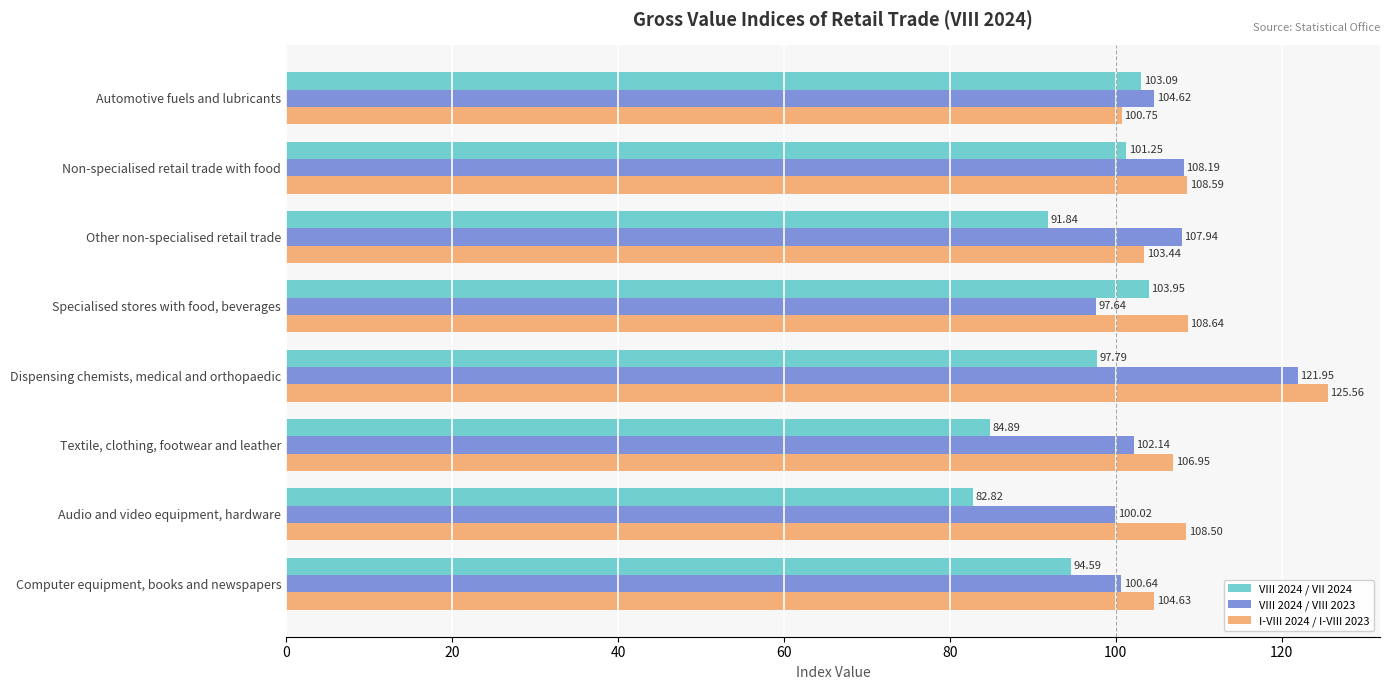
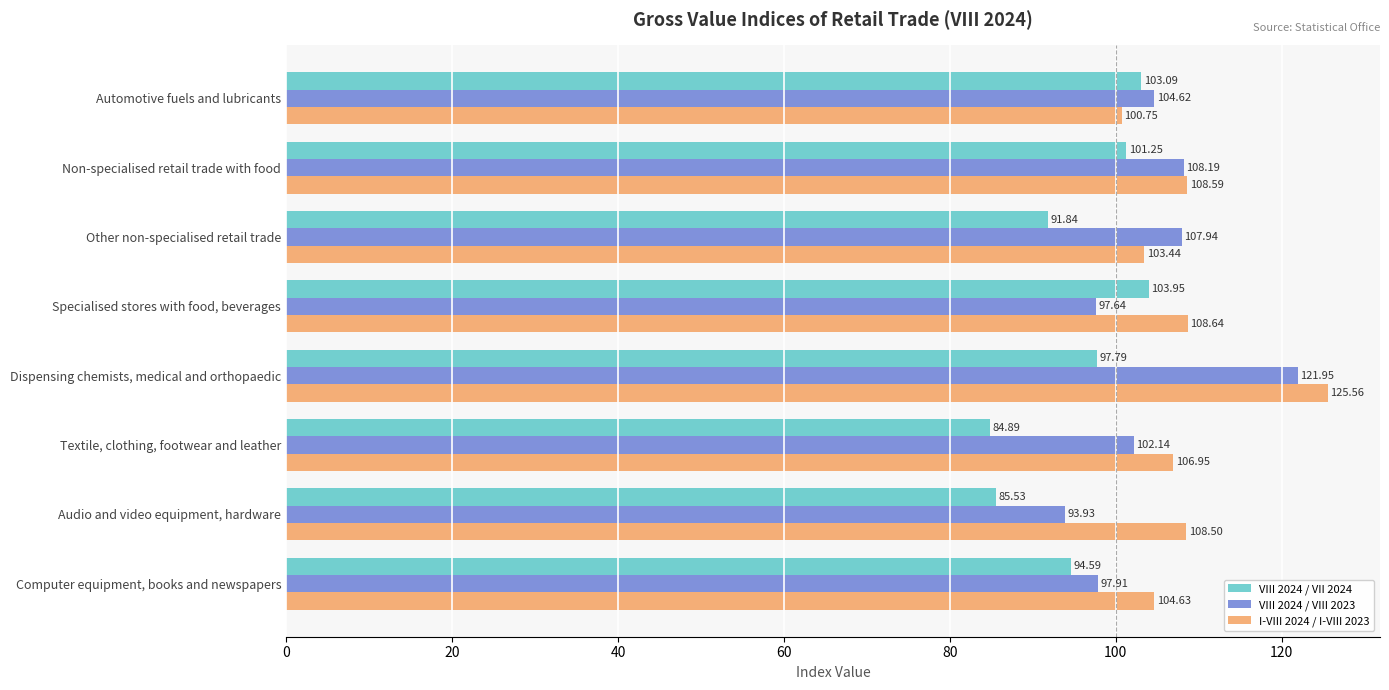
VIII 2024 / VII 2024, Audio and video equipment, hardware: 82.82 -> 85.53
VIII 2024 / VIII 2023, Audio and video equipment, hardware: 100.02 -> 93.93
VIII 2024 / VIII 2023, Computer equipment, books and newspapers: 100.64 -> 97.91
